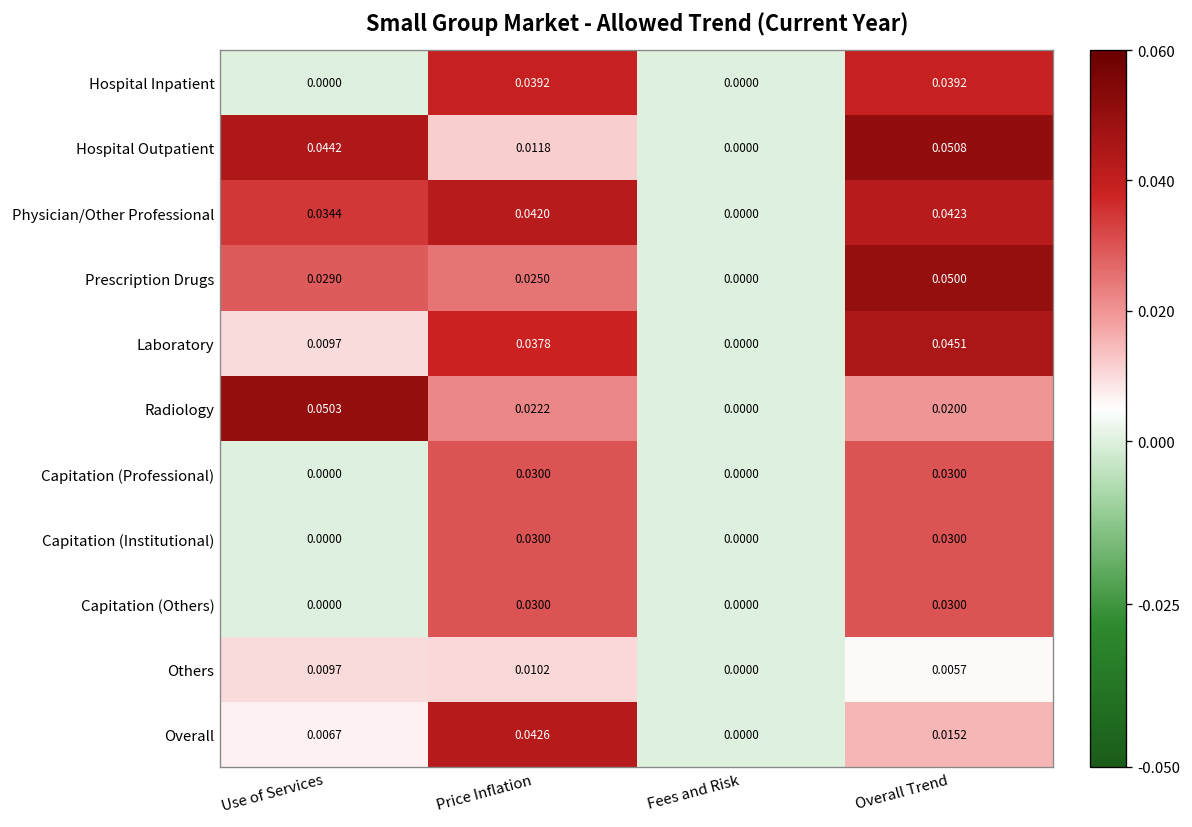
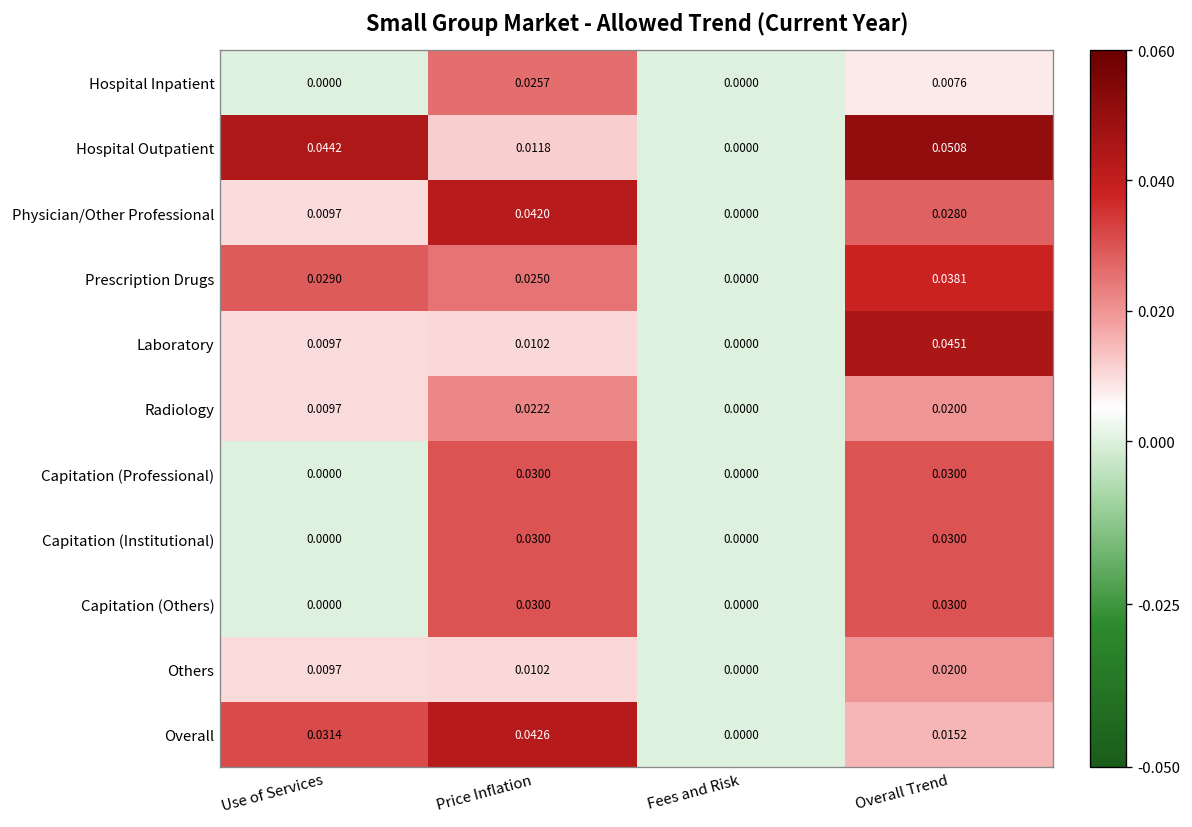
Hospital Inpatient, Price Inflation: 0.0392 -> 0.0257
Hospital Inpatient, Overall Trend: 0.0392 -> 0.0076
Physician/Other Professional, Use of Services: 0.0344 -> 0.0097
Physician/Other Professional, Overall Trend: 0.0423 -> 0.0280
Prescription Drugs, Overall Trend: 0.0500 -> 0.0381
Laboratory, Price Inflation: 0.0378 -> 0.0102
Radiology, Use of Services: 0.0503 -> 0.0097
Others, Overall Trend: 0.0057 -> 0.0200
Overall, Use of Services: 0.0067 -> 0.0314
